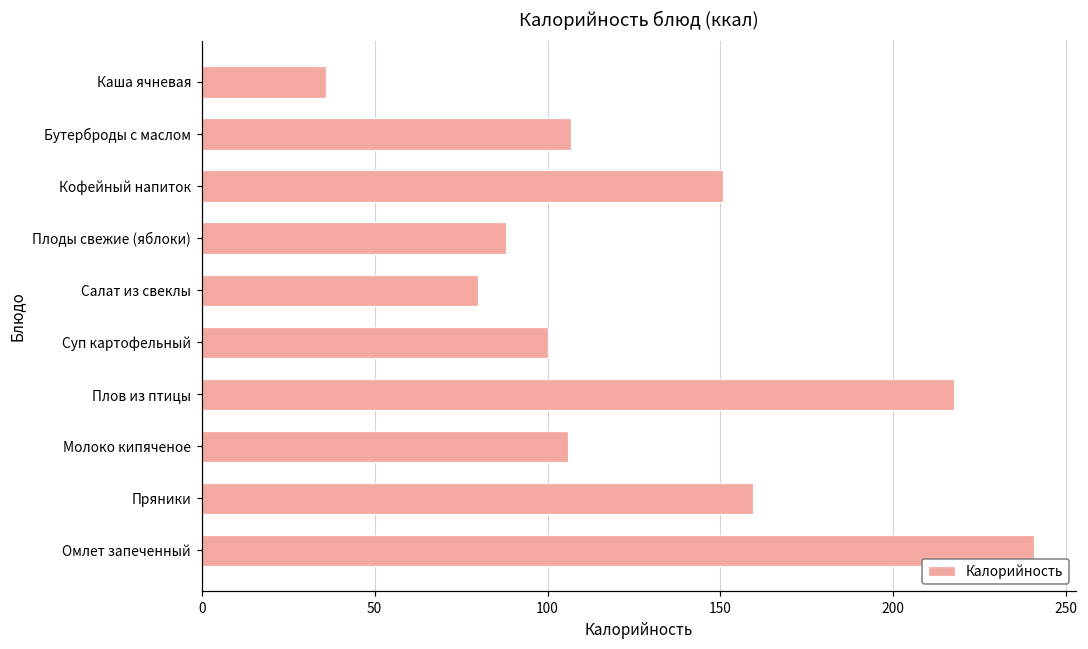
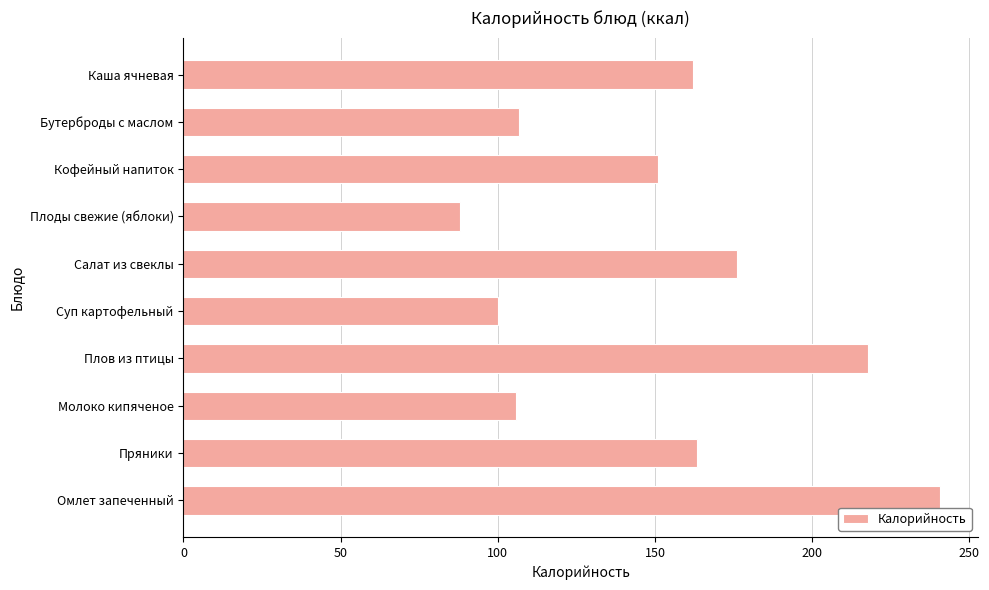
Каша ячневая: 36 -> 162
Салат из свеклы: 80 -> 176
Пряники: 159 -> 163
